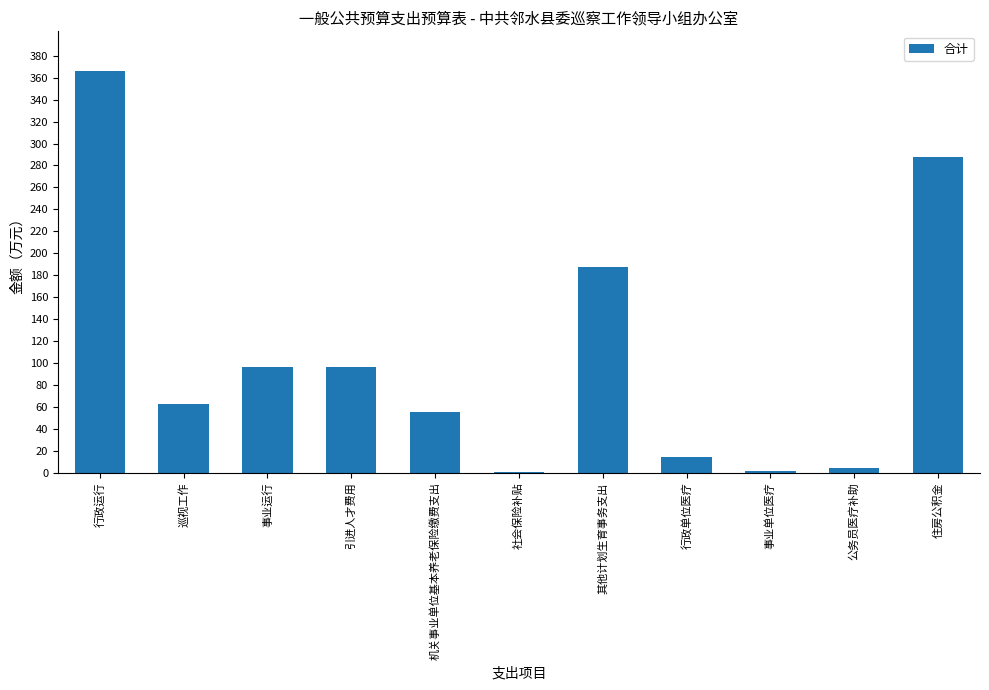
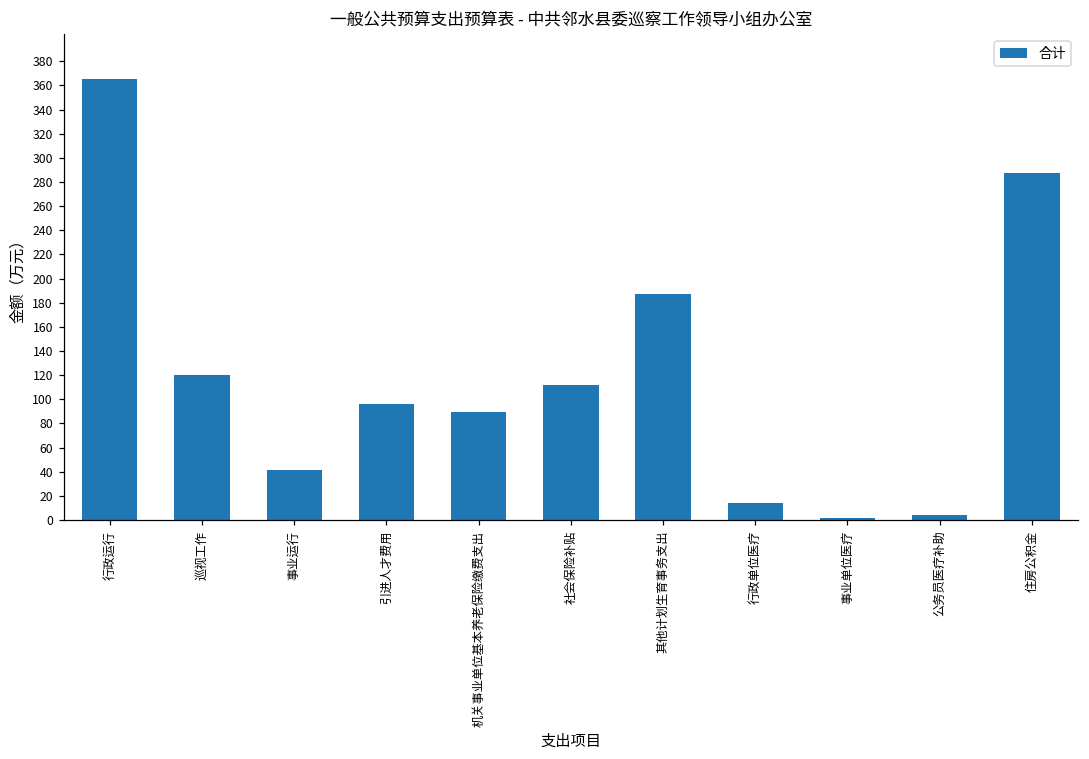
巡视工作: 63 -> 120
事业运行: 96 -> 41
机关事业单位基本养老保险缴费支出: 56 -> 89
社会保险补贴: 0 -> 112
